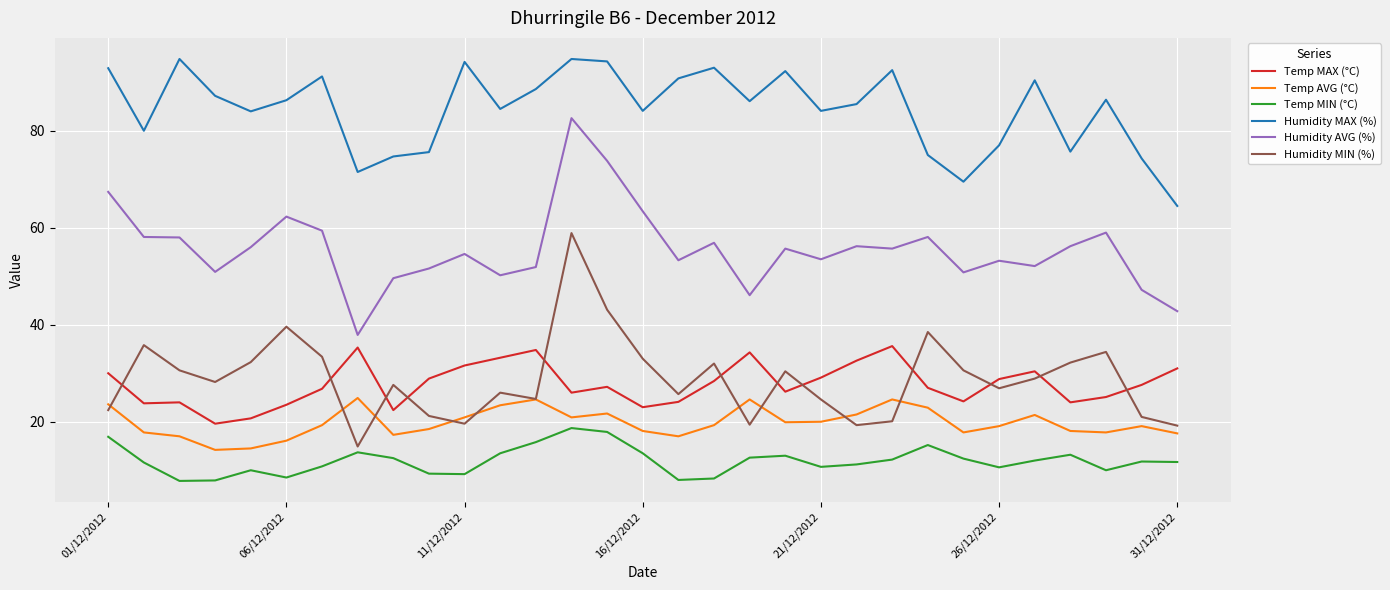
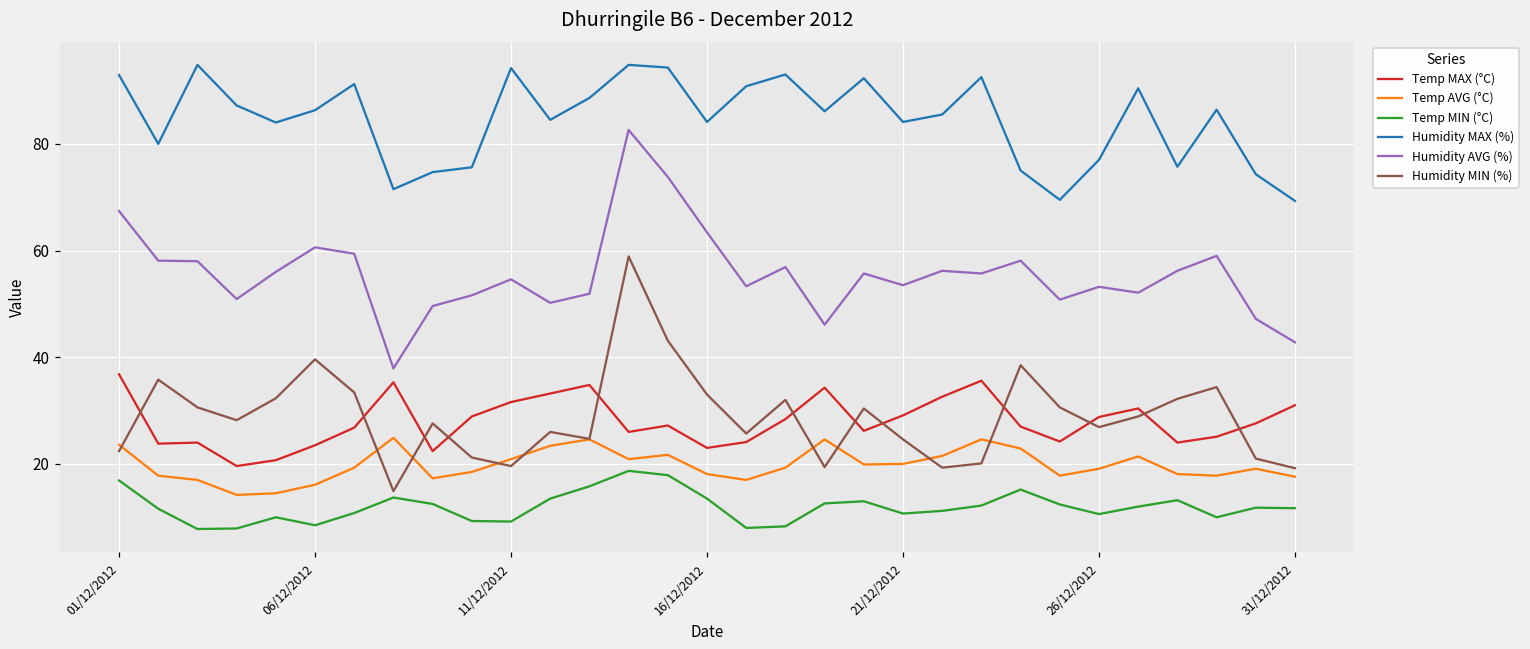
Temp MAX (°C), 01/12/2012: 30 -> 37
Humidity AVG (%), 06/12/2012: 62 -> 61
Humidity MAX (%), 31/12/2012: 65 -> 69
